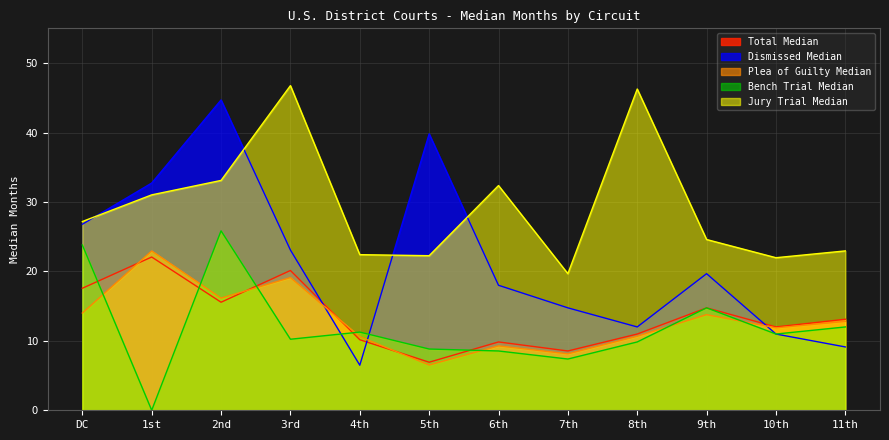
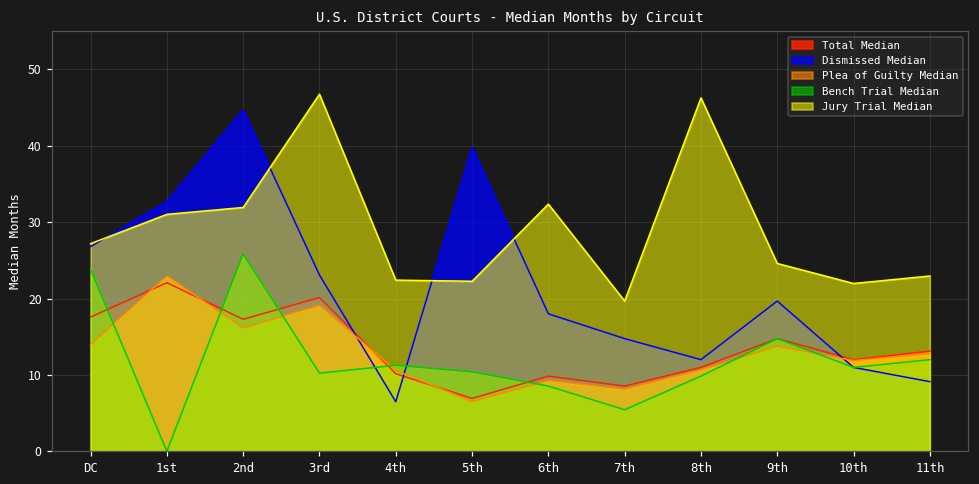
Total Median, 2nd: 16 -> 17
Jury Trial Median, 2nd: 33 -> 32
Bench Trial Median, 5th: 9 -> 10
Bench Trial Median, 7th: 7 -> 5
